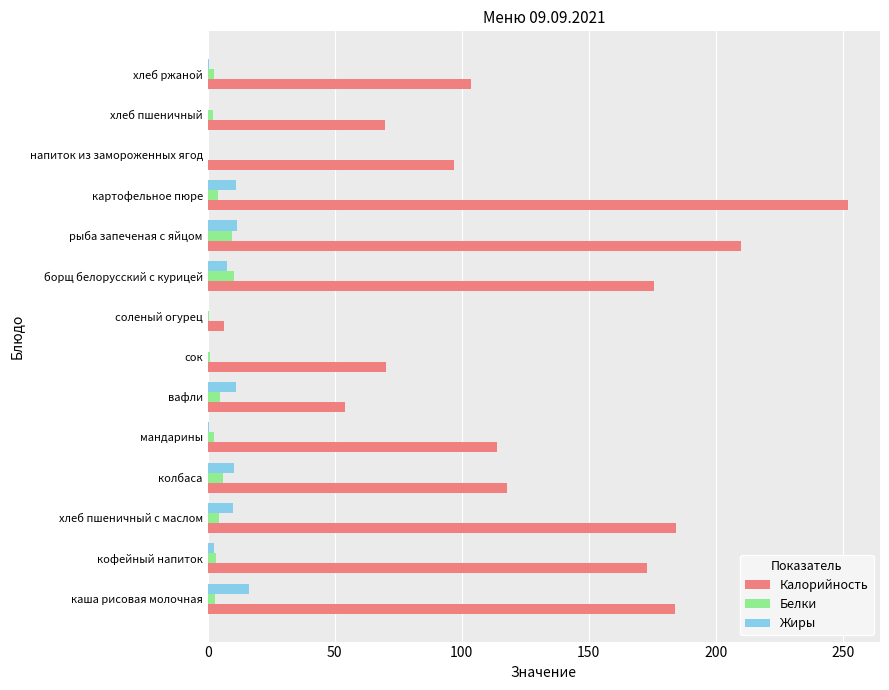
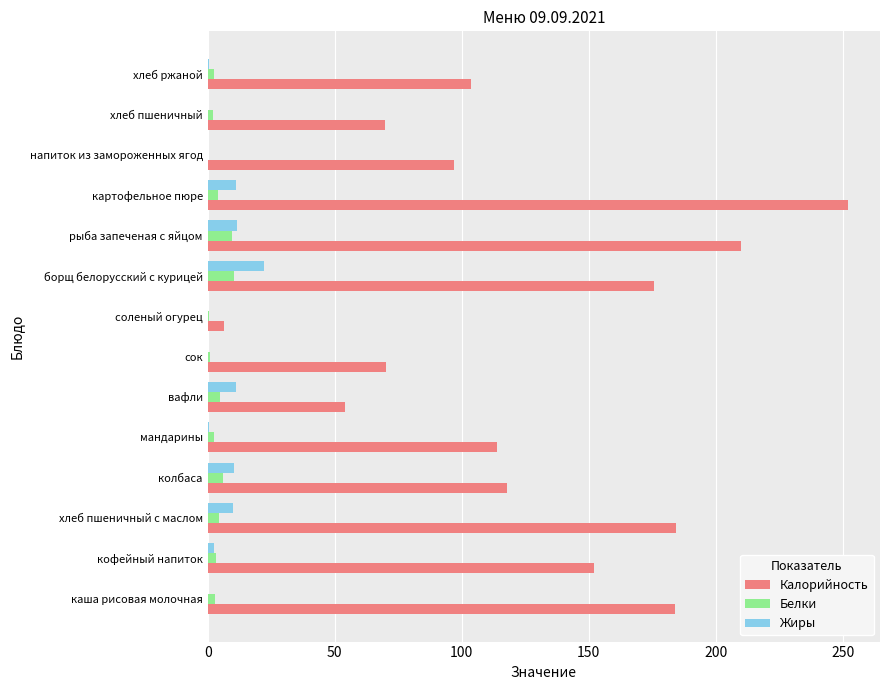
Жиры, борщ белорусский с курицей: 8 -> 22
Калорийность, кофейный напиток: 173 -> 152
Жиры, каша рисовая молочная: 16 -> 0
